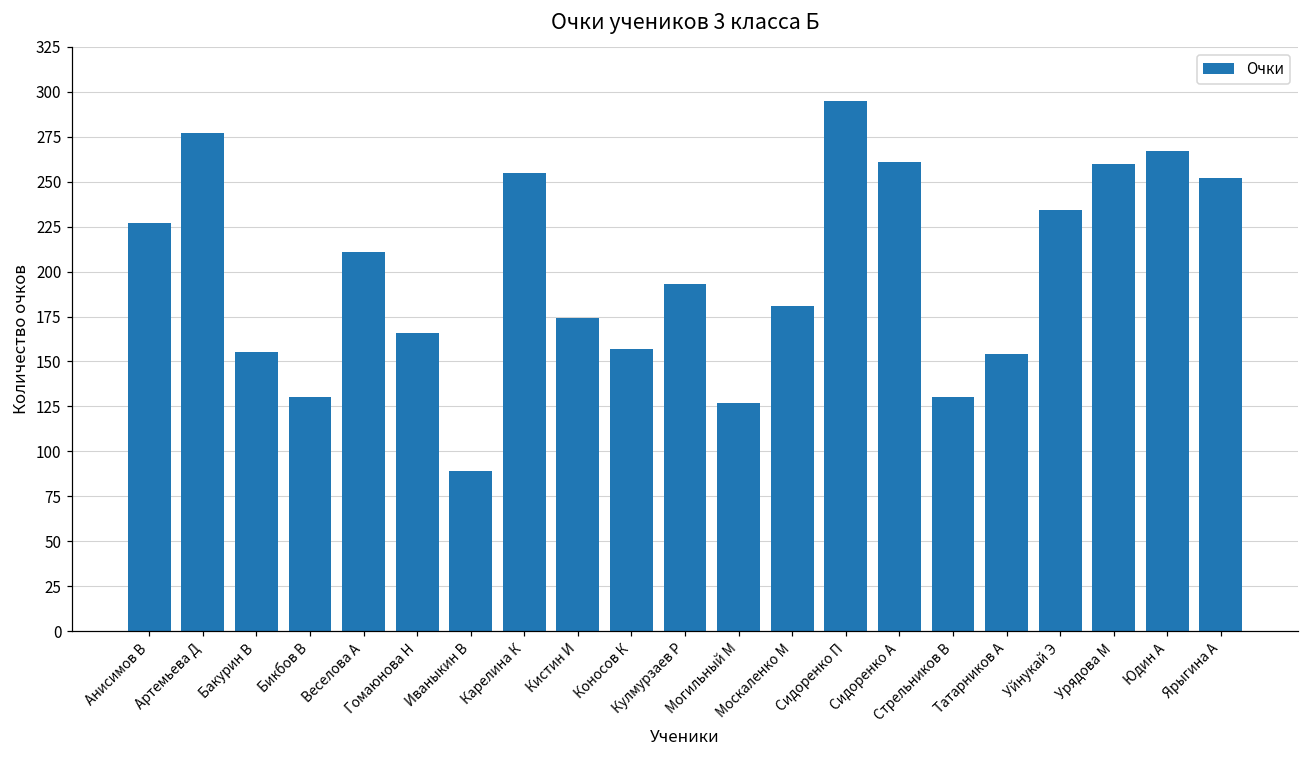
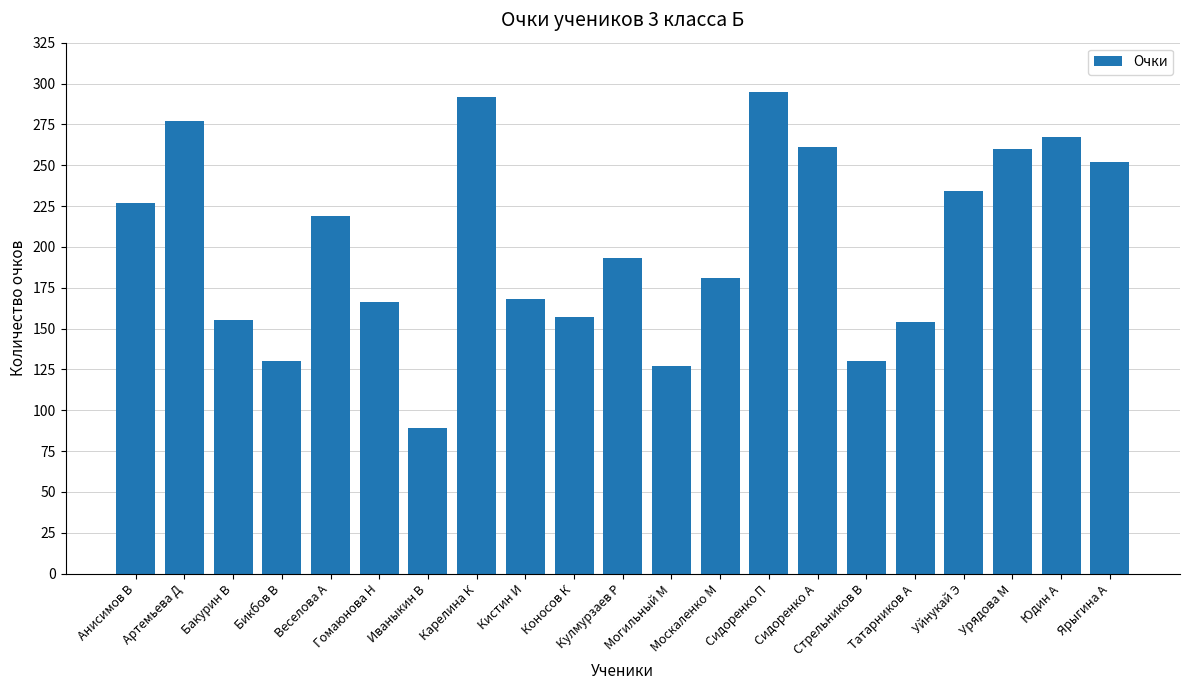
Веселова А: 211 -> 219
Карелина К: 255 -> 292
Кистин И: 174 -> 168
